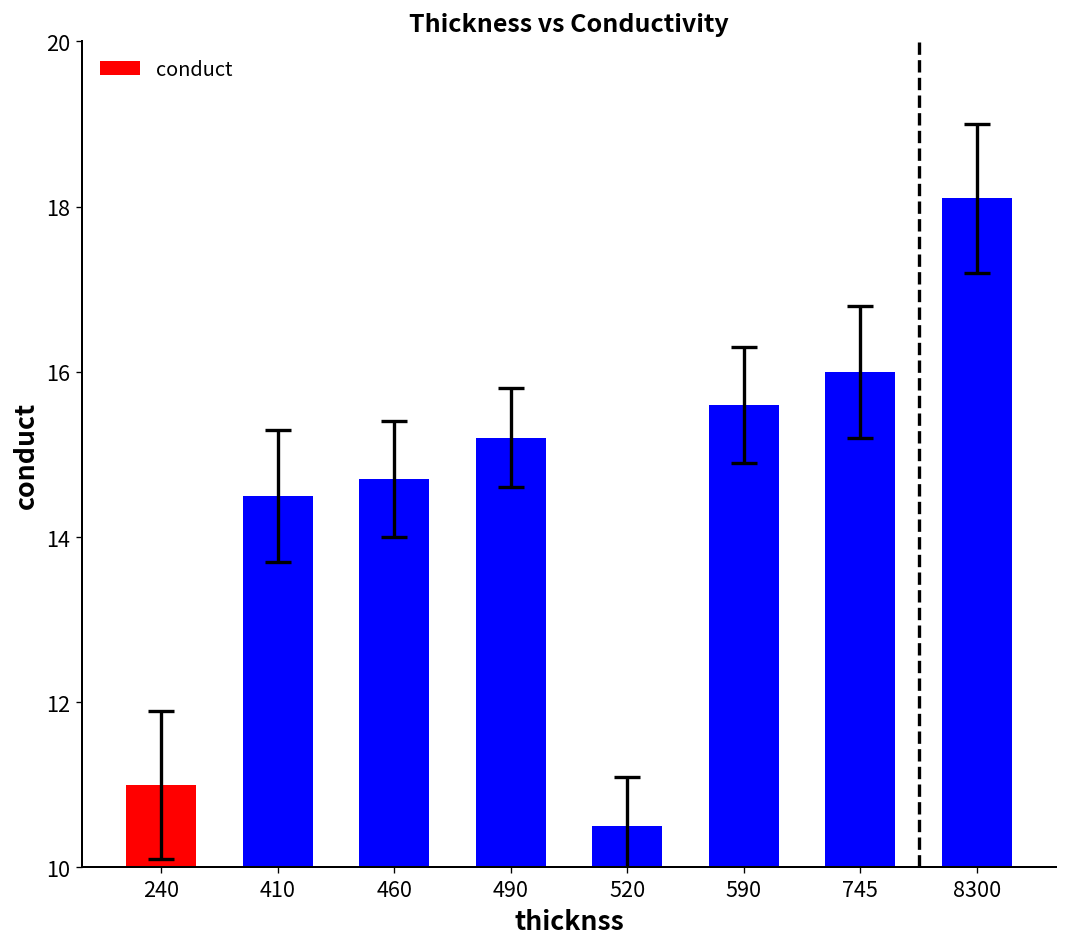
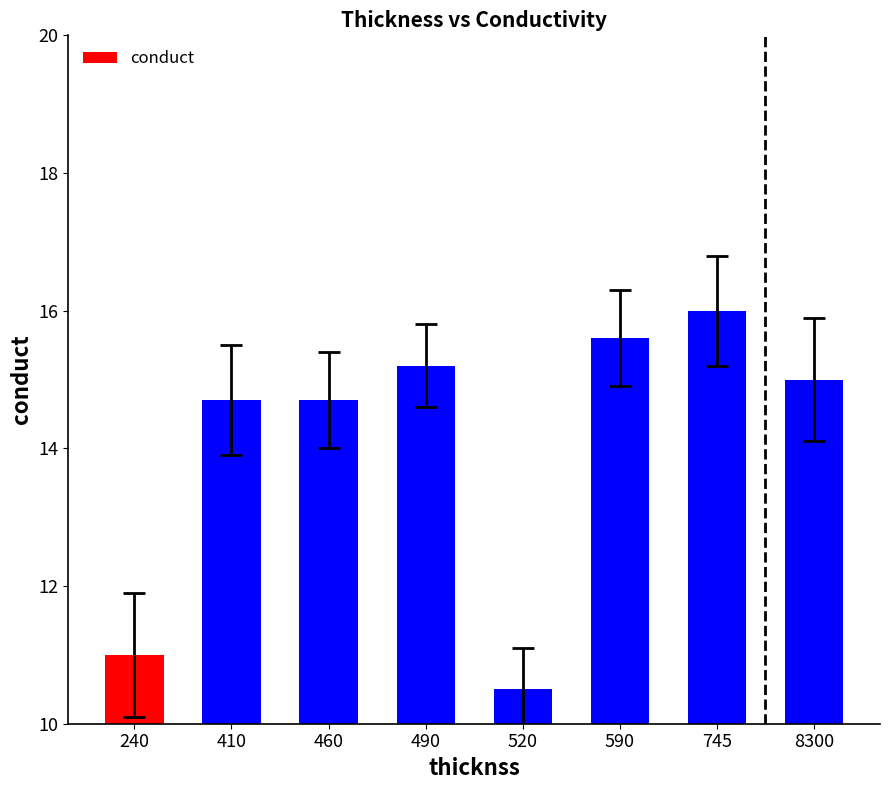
conduct, 410: 14.5 -> 14.7
conduct, 8300: 18.1 -> 15.0
